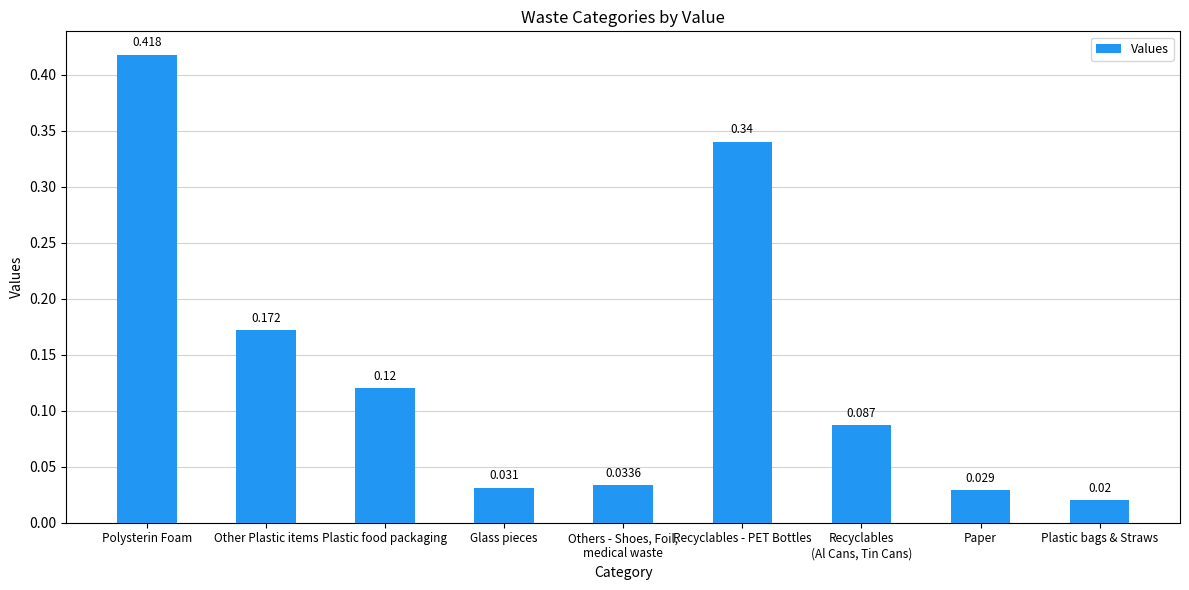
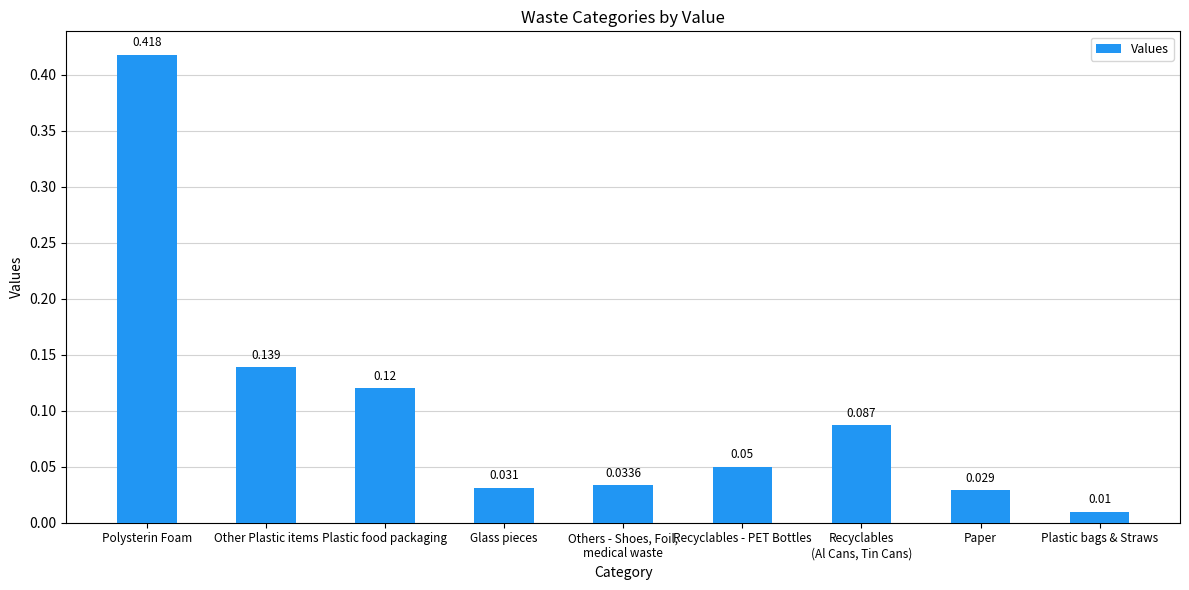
Other Plastic items: 0.172 -> 0.139
Recyclables - PET Bottles: 0.34 -> 0.05
Plastic bags & Straws: 0.02 -> 0.01
